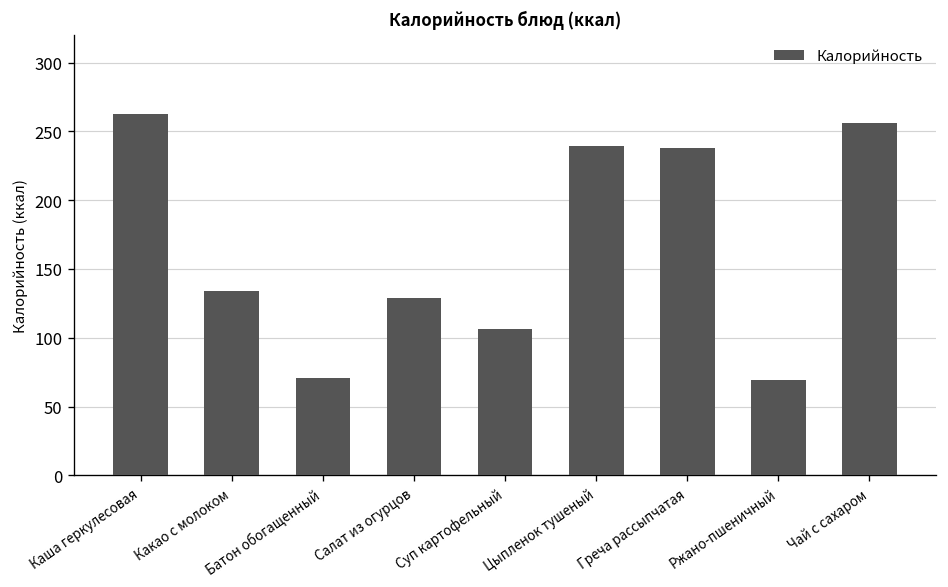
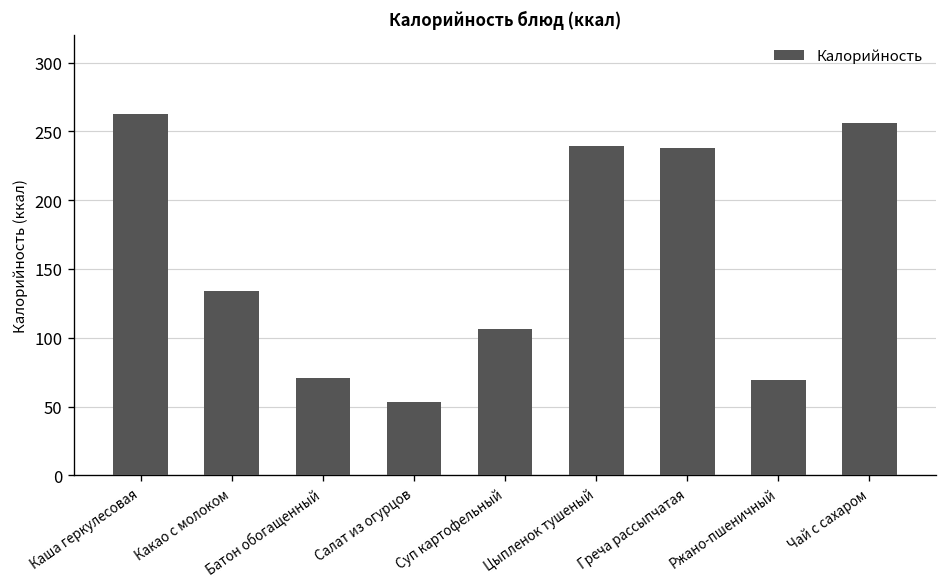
Салат из огурцов: 129 -> 54
